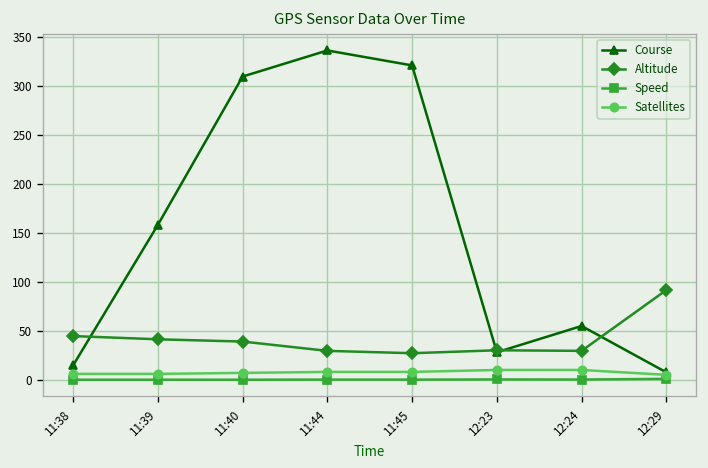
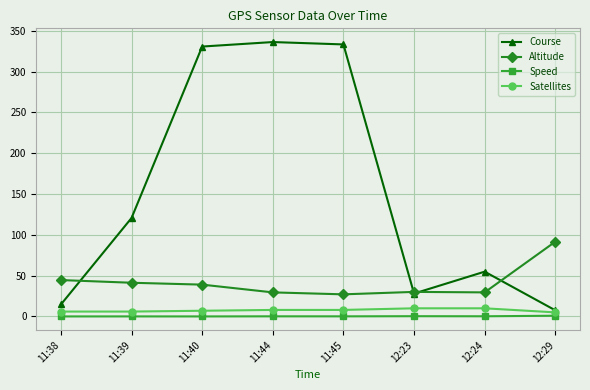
Course, 11:39: 160 -> 120
Course, 11:40: 310 -> 330
Course, 11:45: 320 -> 330
